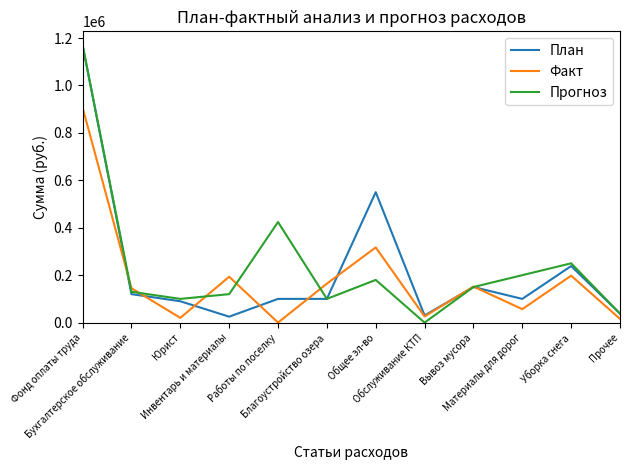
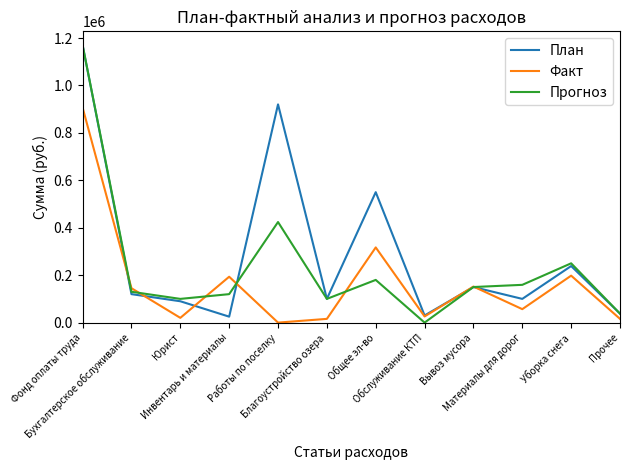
План, Работы по поселку: 100000 -> 920000
Факт, Благоустройство озера: 160000 -> 20000
Прогноз, Материалы для дорог: 200000 -> 160000
